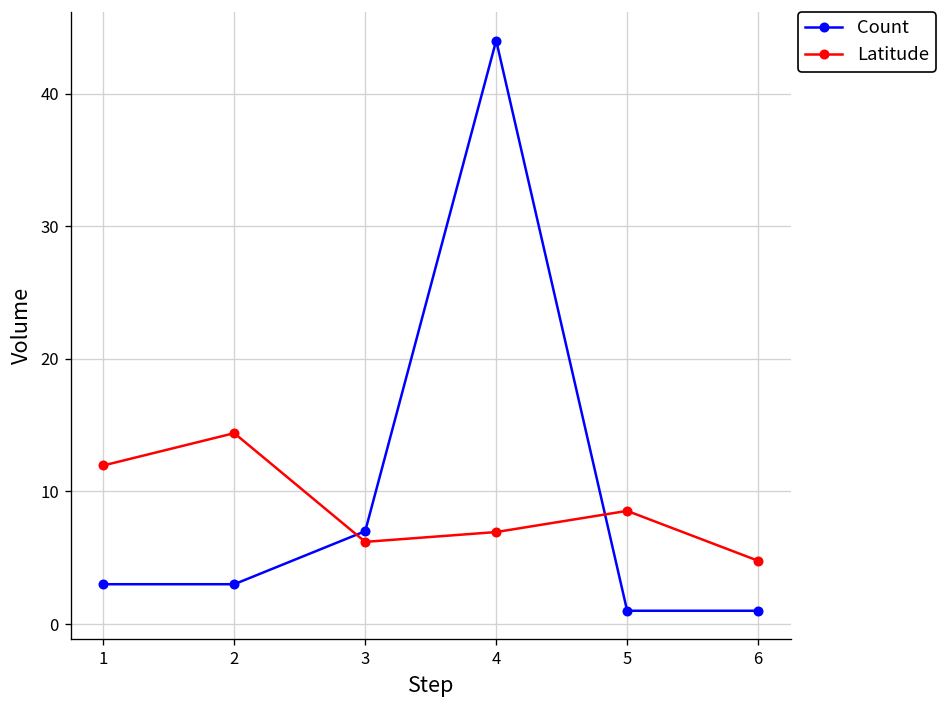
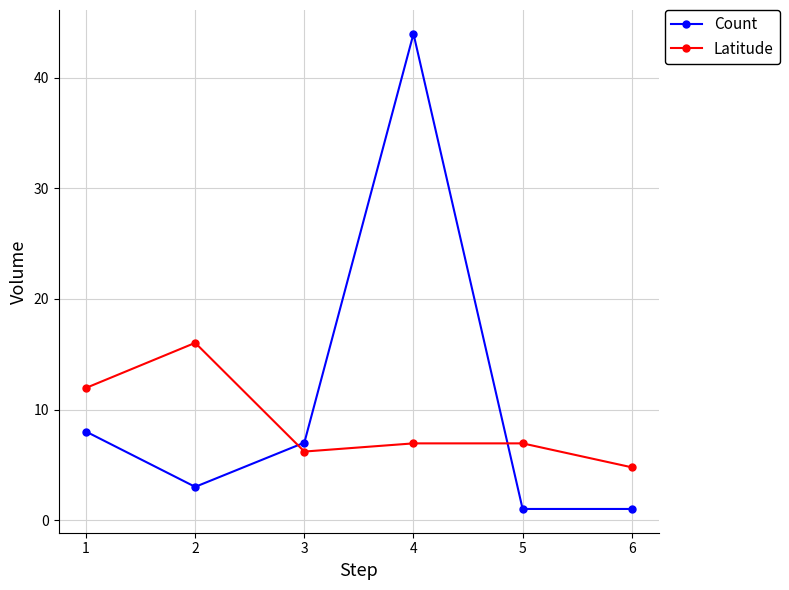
Count, 1: 3 -> 8
Latitude, 2: 14.4 -> 16.0
Latitude, 5: 8.5 -> 6.9
